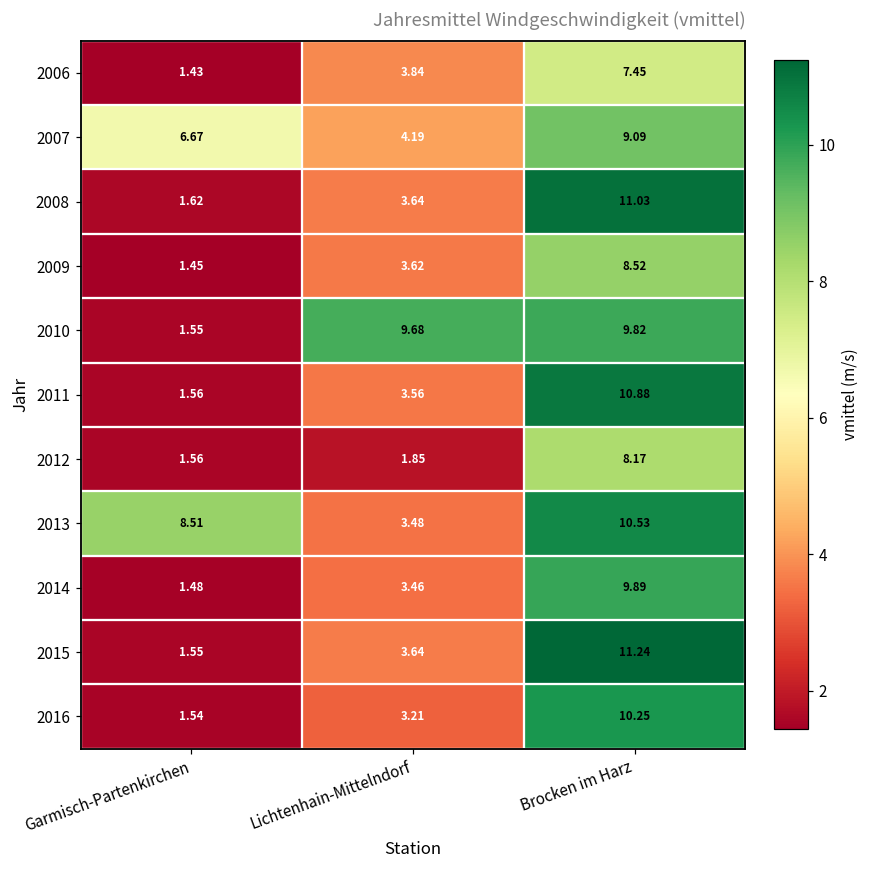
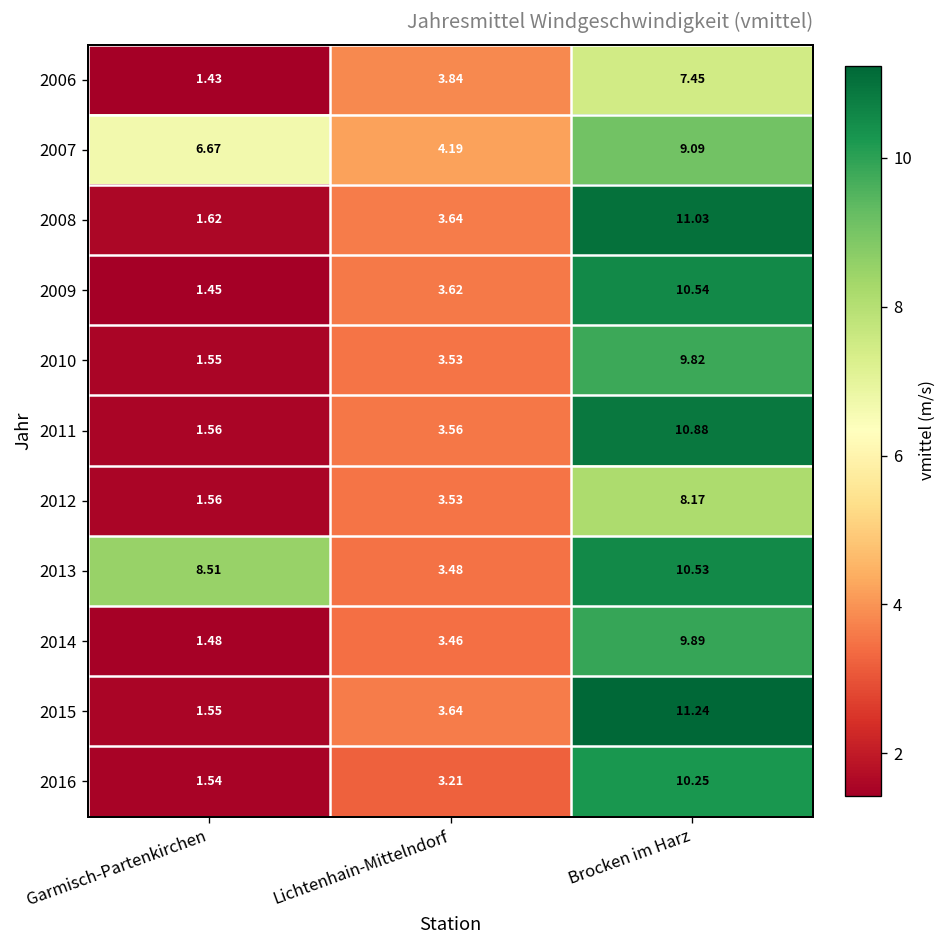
2009, Brocken im Harz: 8.52 -> 10.54
2010, Lichtenhain-Mittelndorf: 9.68 -> 3.53
2012, Lichtenhain-Mittelndorf: 1.85 -> 3.53
